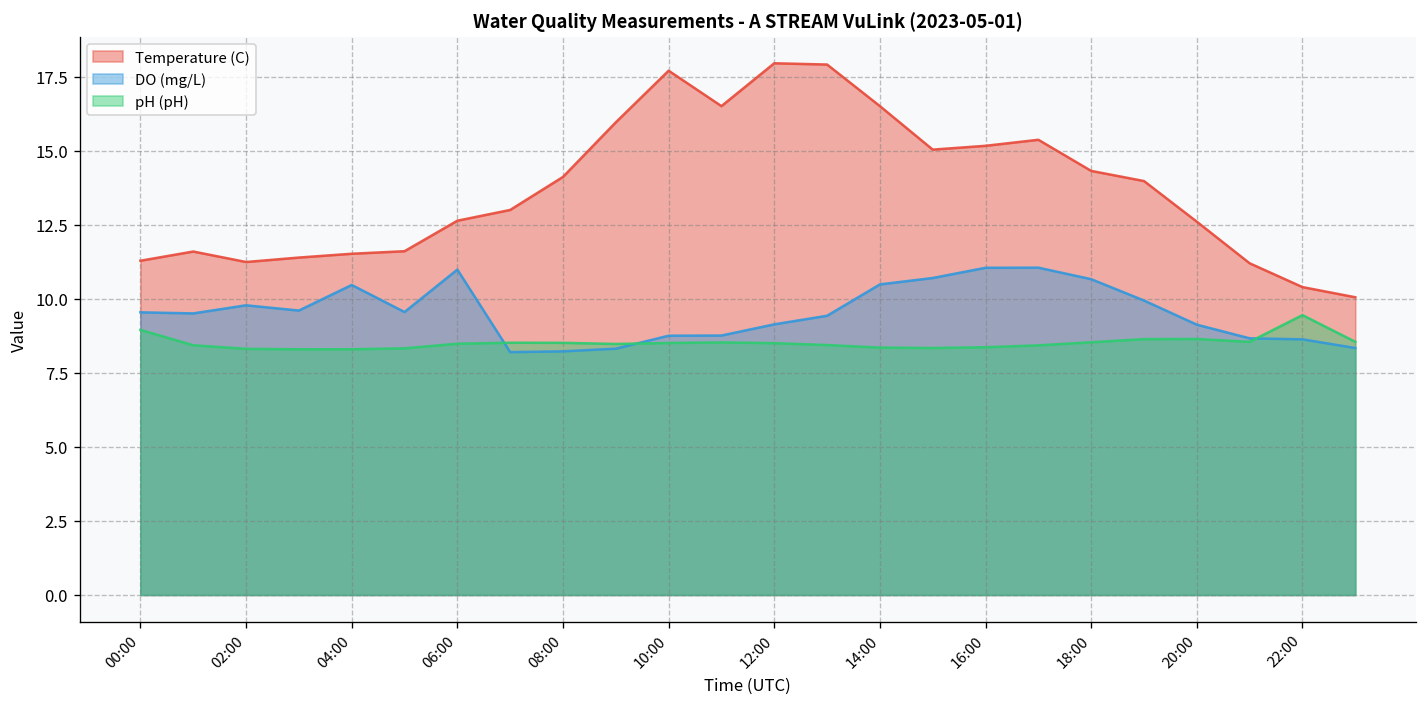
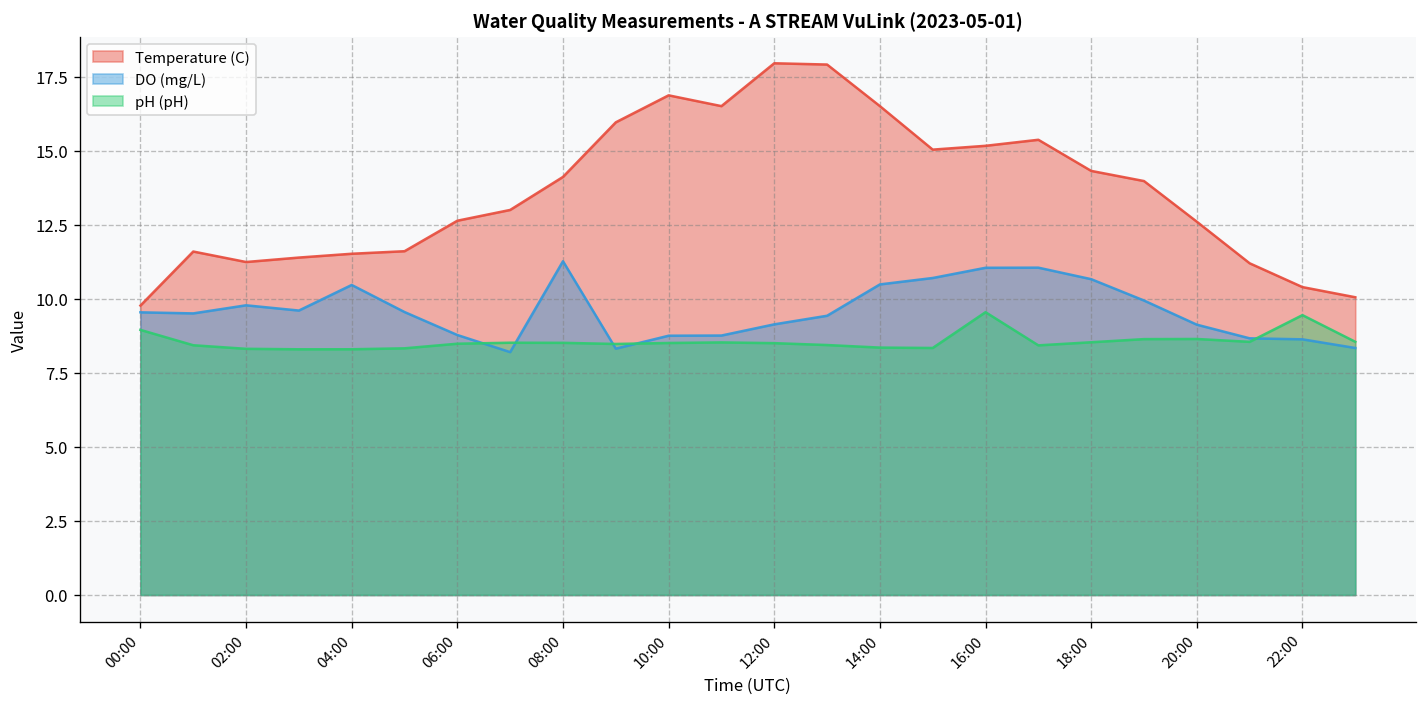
Temperature (C), 00:00: 11.3 -> 9.8
DO (mg/L), 06:00: 11.0 -> 8.8
DO (mg/L), 08:00: 8.2 -> 11.3
Temperature (C), 10:00: 17.7 -> 16.9
pH (pH), 16:00: 8.4 -> 9.6
